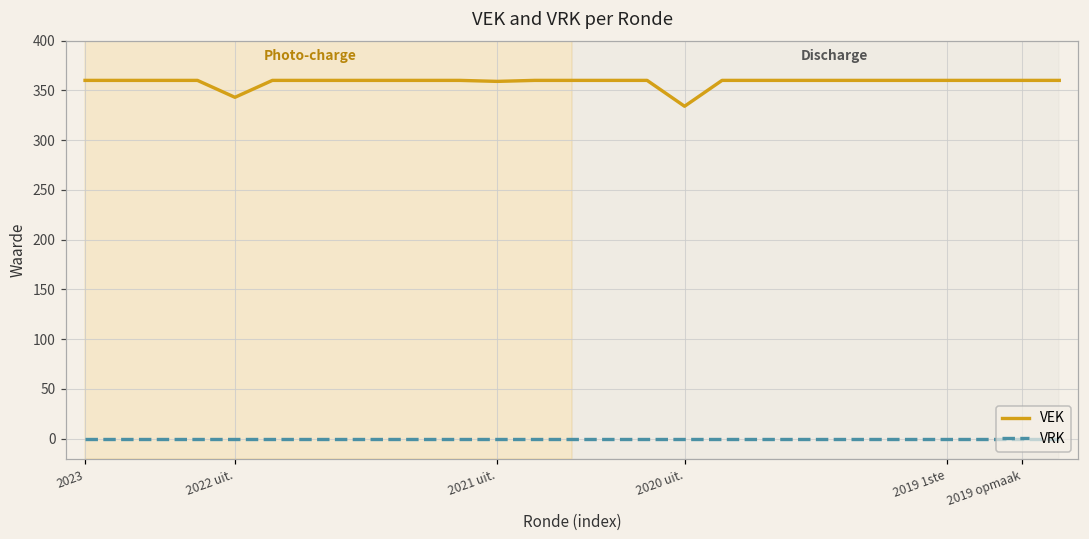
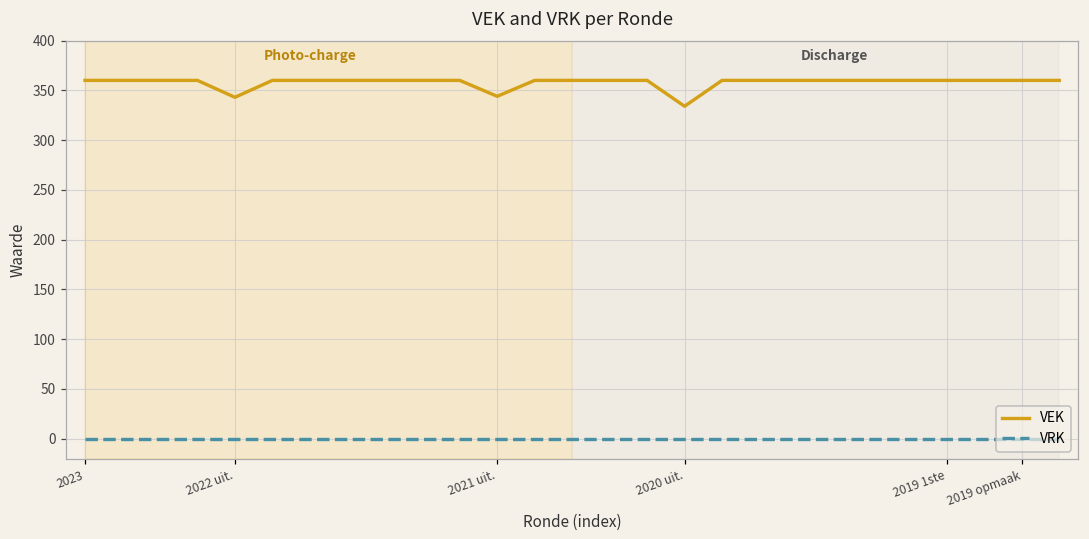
VEK, 2021 uit.: 360 -> 340
